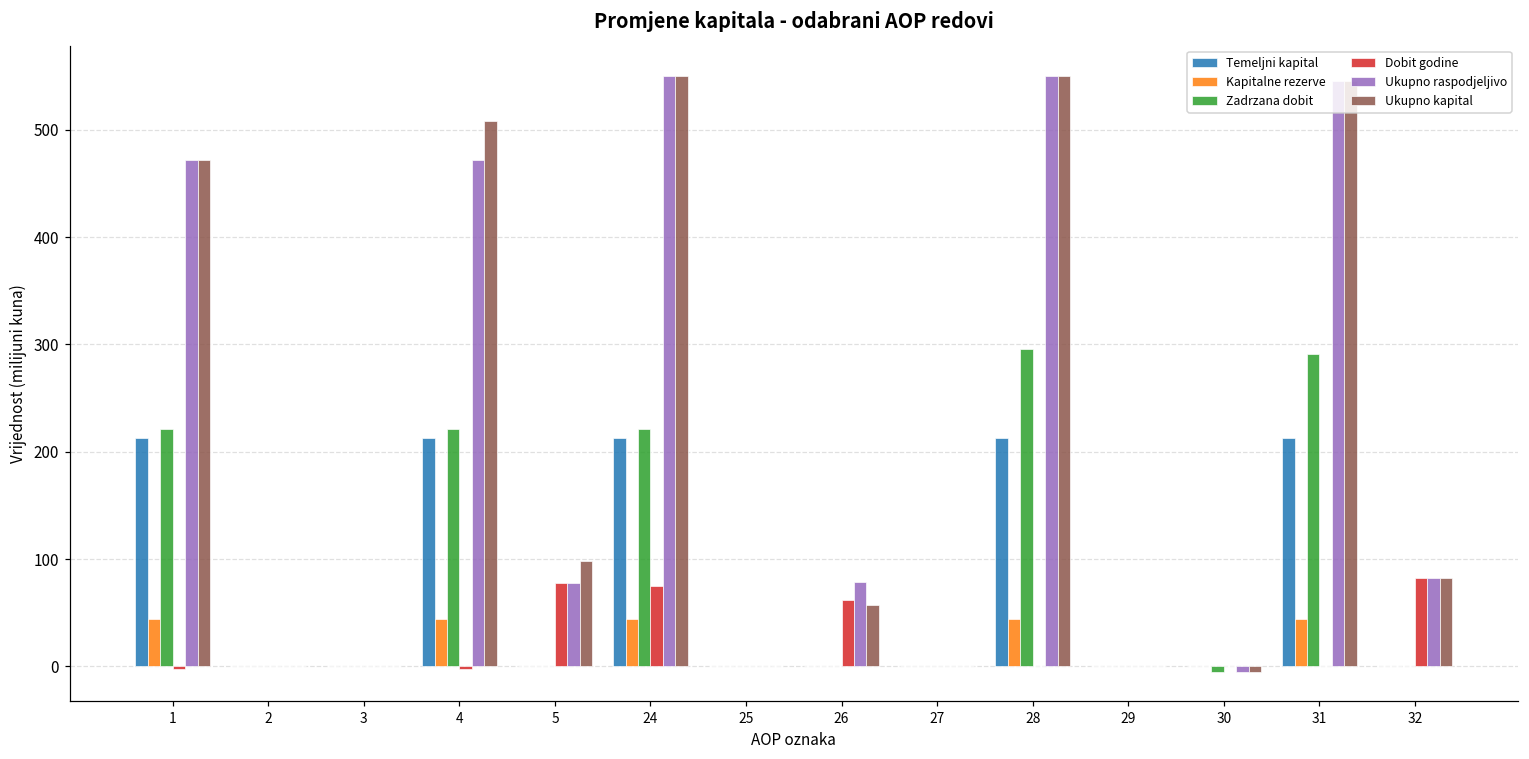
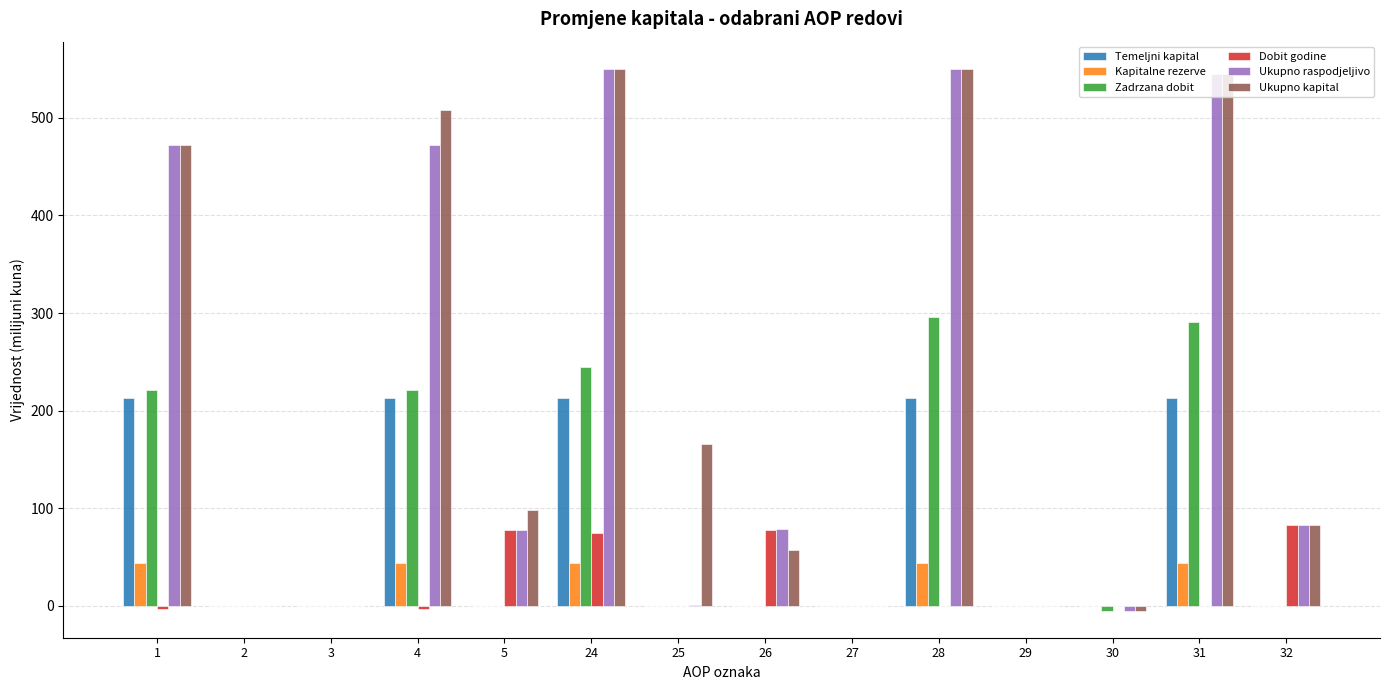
Zadrzana dobit, 24: 220 -> 240
Ukupno kapital, 25: 0 -> 170
Dobit godine, 26: 60 -> 80
